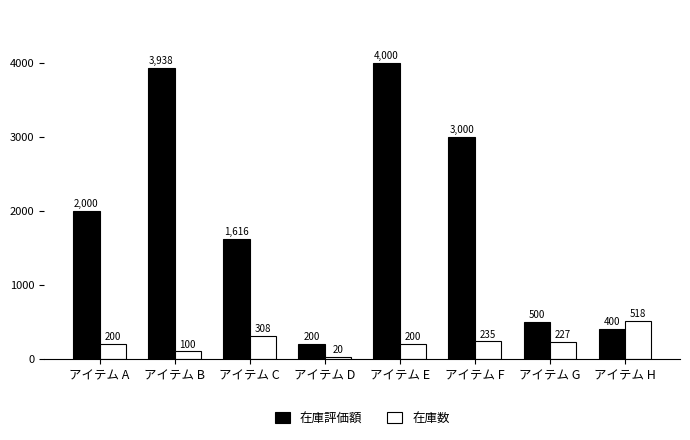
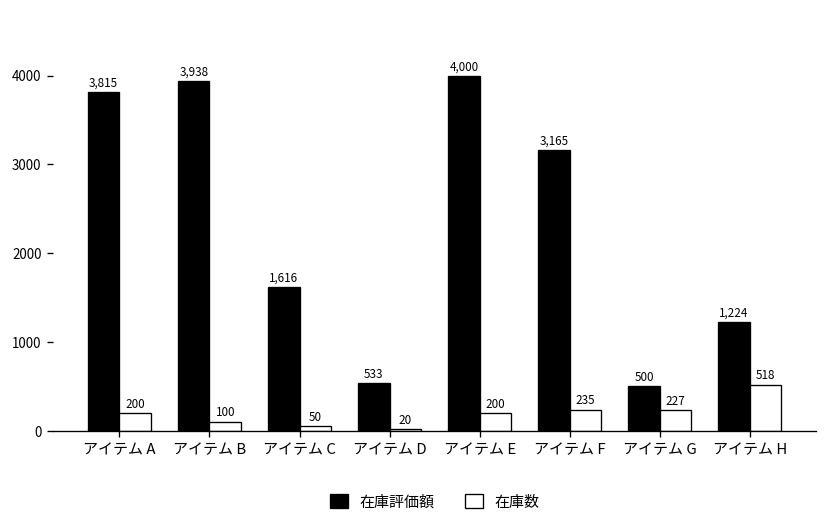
在庫評価額, アイテム A: 2,000 -> 3,815
在庫数, アイテム C: 308 -> 50
在庫評価額, アイテム D: 200 -> 533
在庫評価額, アイテム F: 3,000 -> 3,165
在庫評価額, アイテム H: 400 -> 1,224
